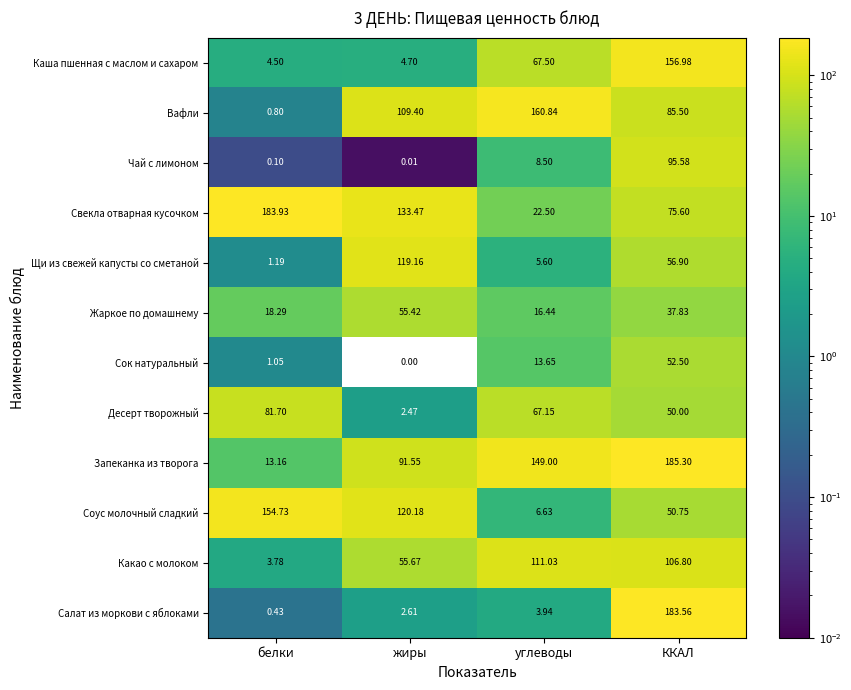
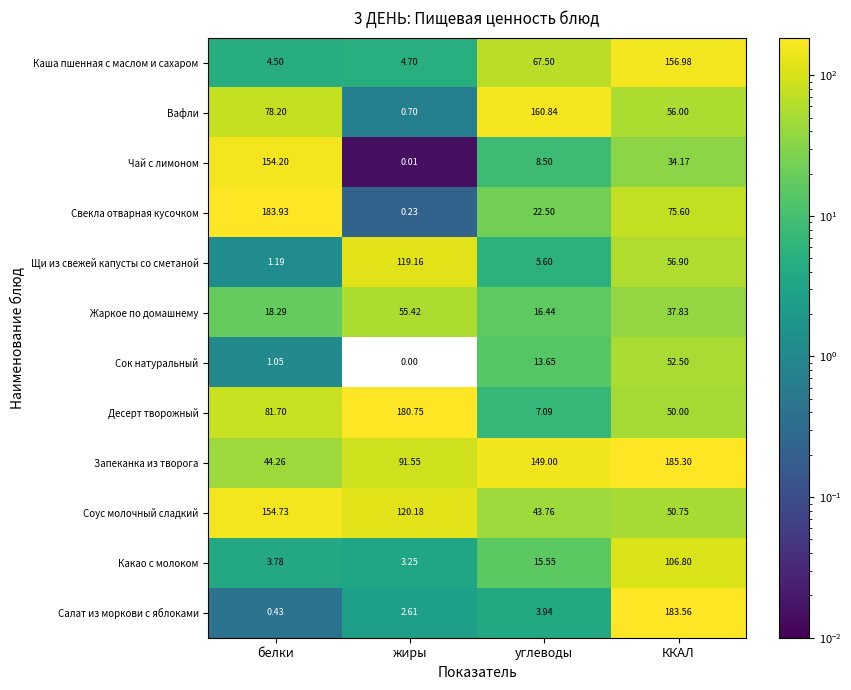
Вафли, белки: 0.80 -> 78.20
Вафли, жиры: 109.40 -> 0.70
Вафли, ККАЛ: 85.50 -> 56.00
Чай с лимоном, белки: 0.10 -> 154.20
Чай с лимоном, ККАЛ: 95.58 -> 34.17
Свекла отварная кусочком, жиры: 133.47 -> 0.23
Десерт творожный, жиры: 2.47 -> 180.75
Десерт творожный, углеводы: 67.15 -> 7.09
Запеканка из творога, белки: 13.16 -> 44.26
Соус молочный сладкий, углеводы: 6.63 -> 43.76
Какао с молоком, жиры: 55.67 -> 3.25
Какао с молоком, углеводы: 111.03 -> 15.55
